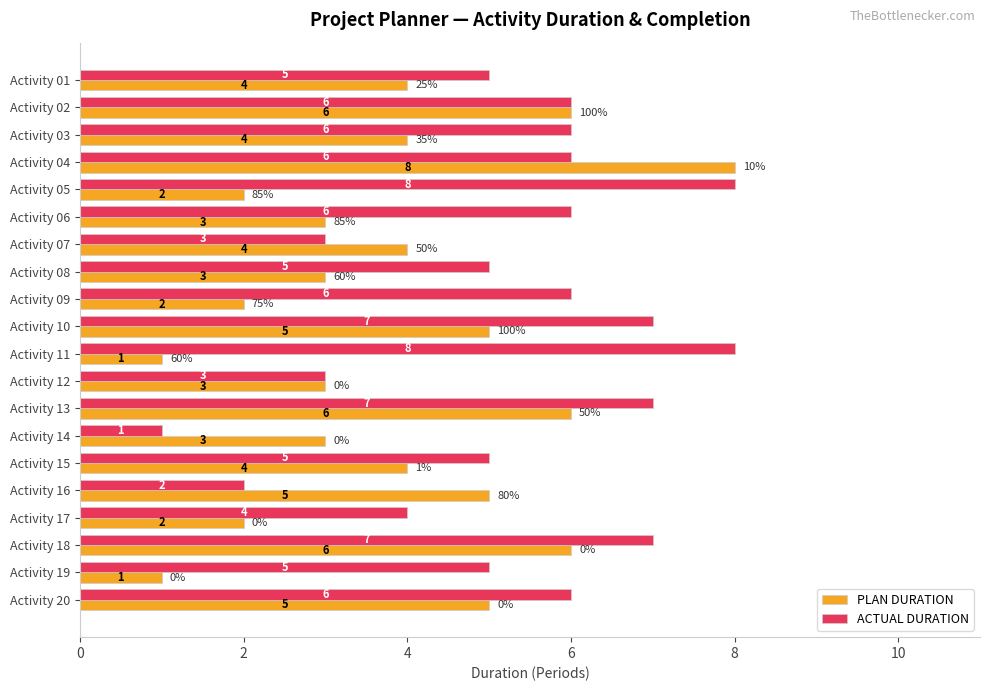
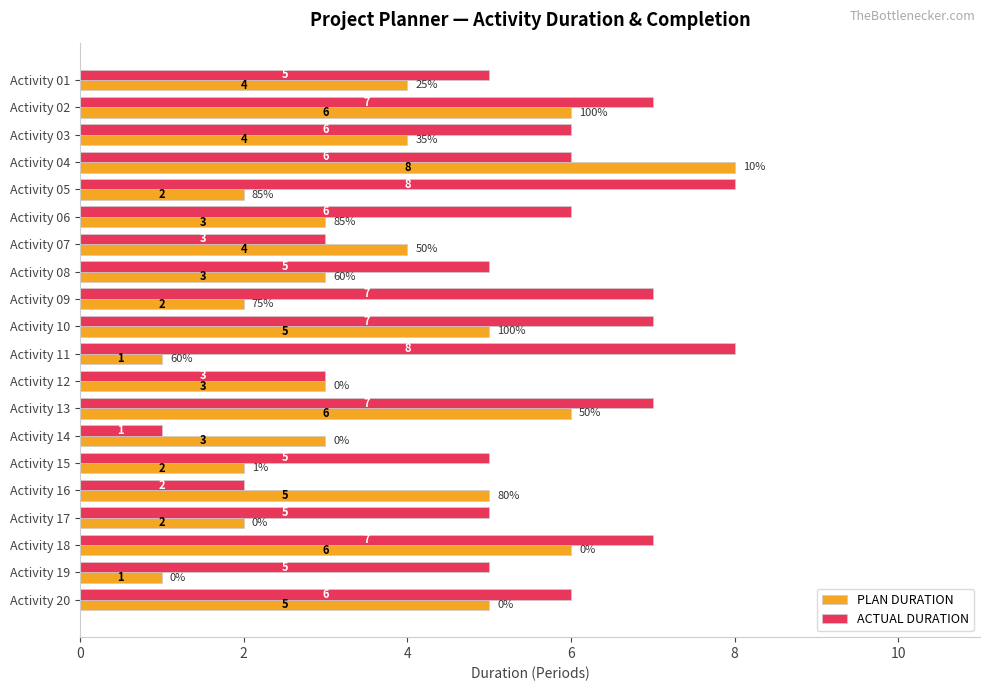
ACTUAL DURATION, Activity 02: 6 -> 7
ACTUAL DURATION, Activity 09: 6 -> 7
PLAN DURATION, Activity 15: 4 -> 2
ACTUAL DURATION, Activity 17: 4 -> 5
